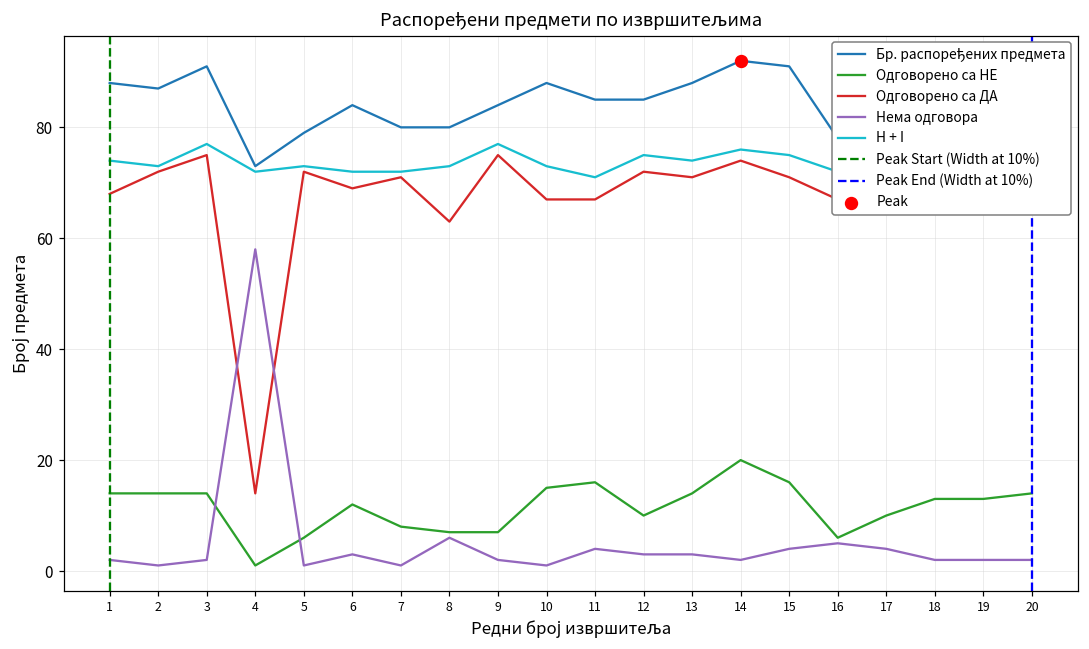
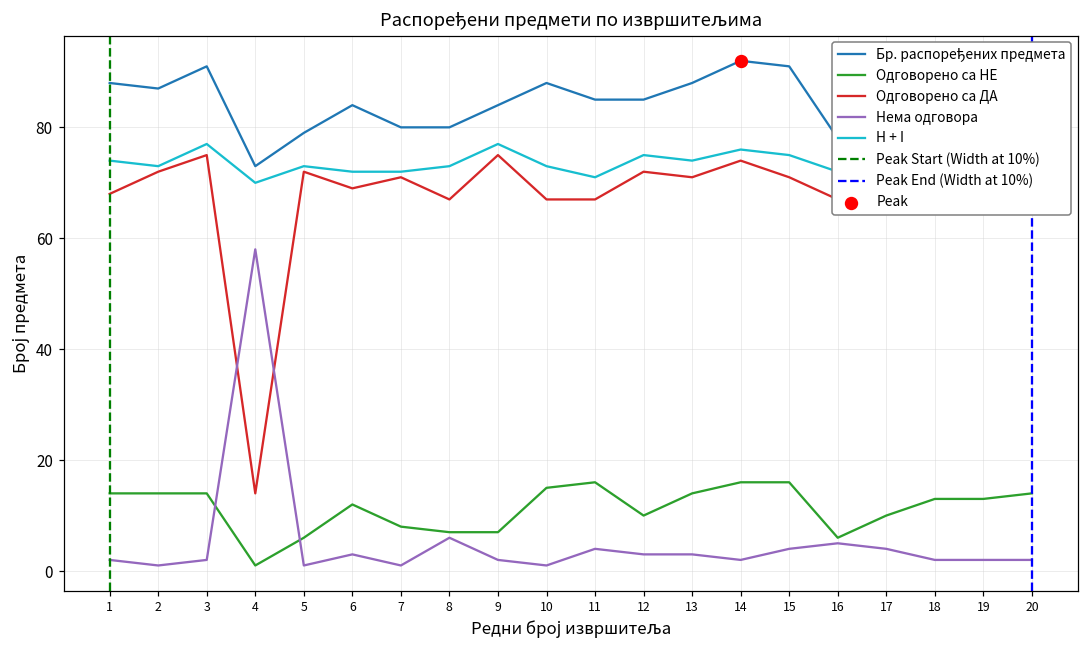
H + I, 4: 72 -> 70
Одговорено са ДА, 8: 63 -> 67
Одговорено са НЕ, 14: 20 -> 16
